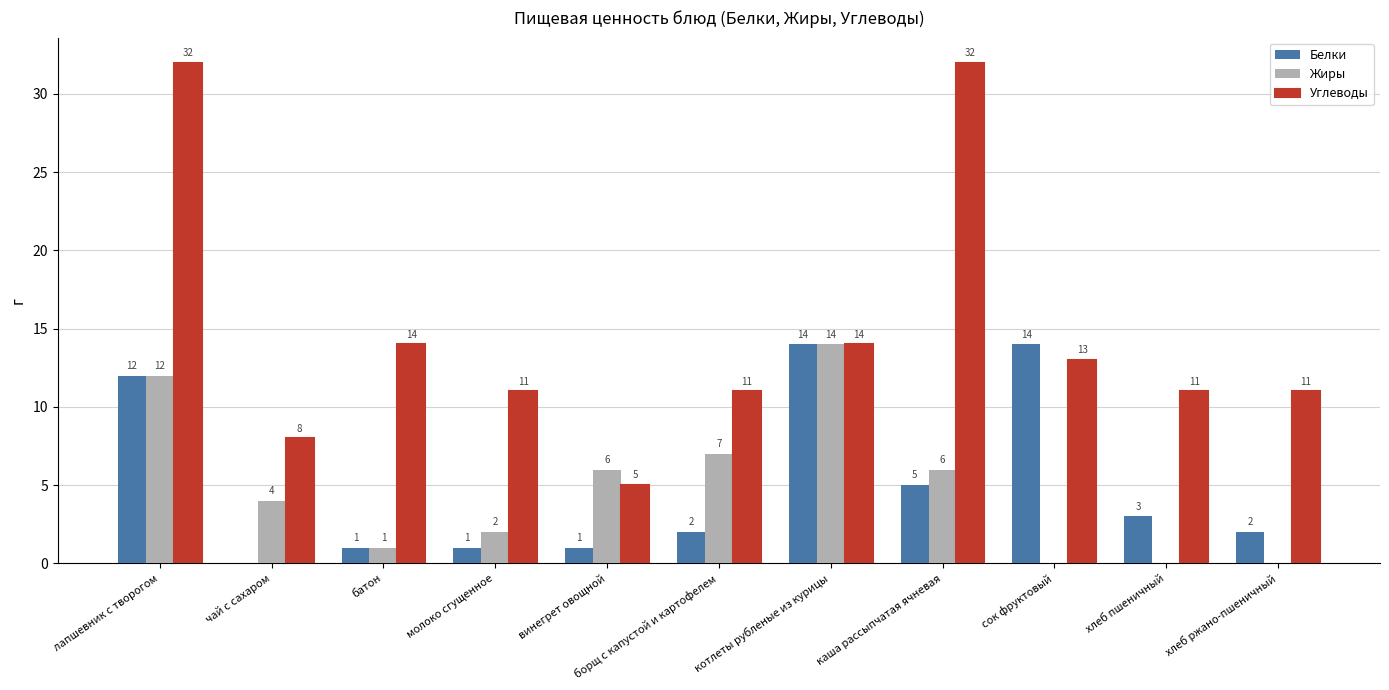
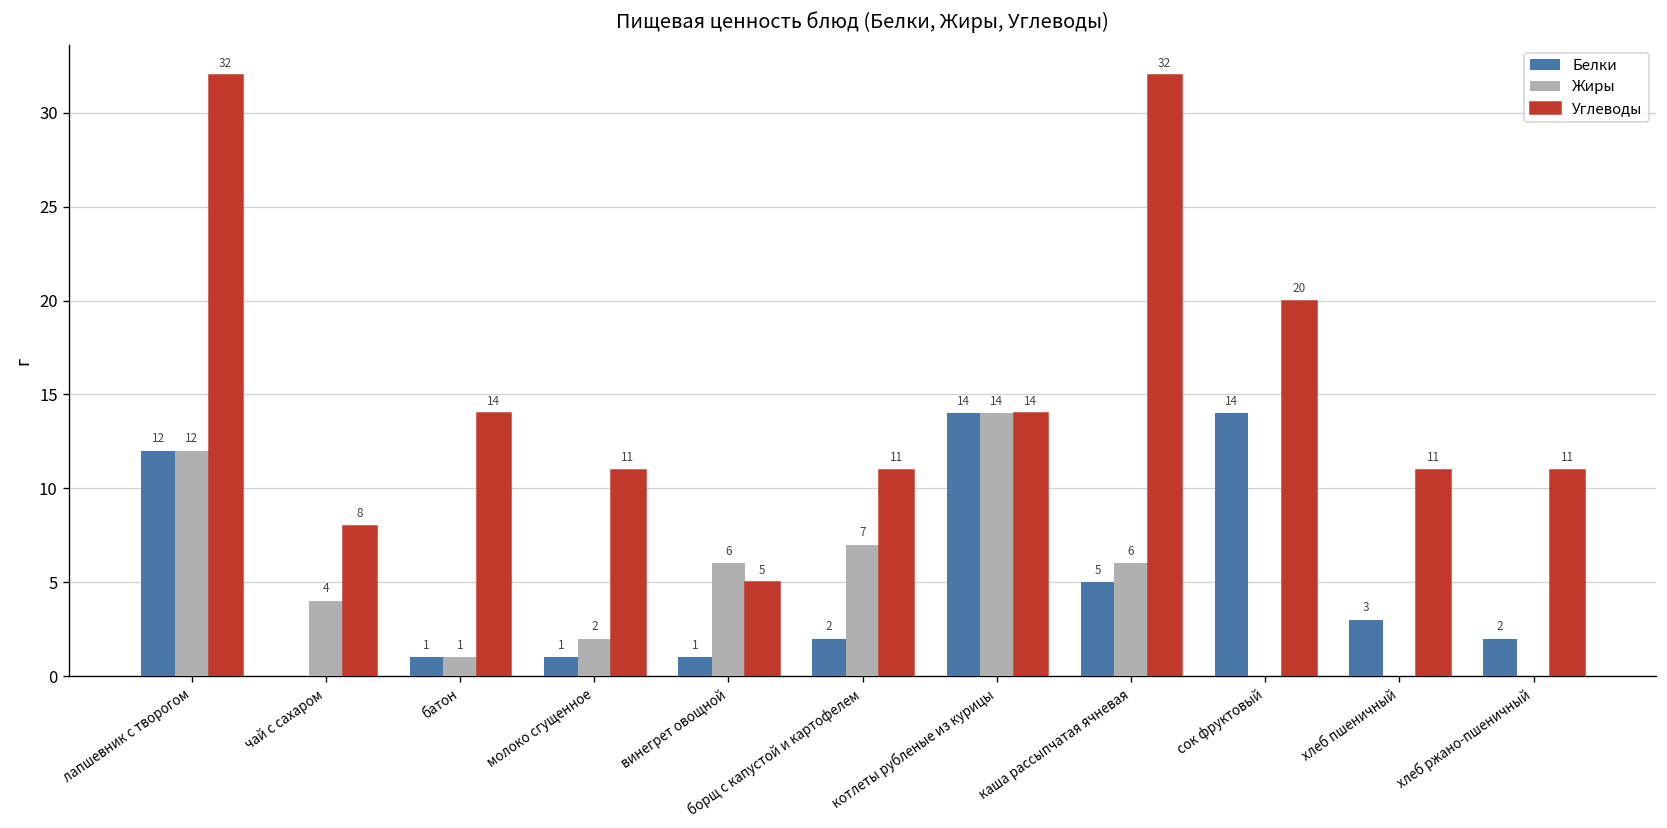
Углеводы, сок фруктовый: 13 -> 20
